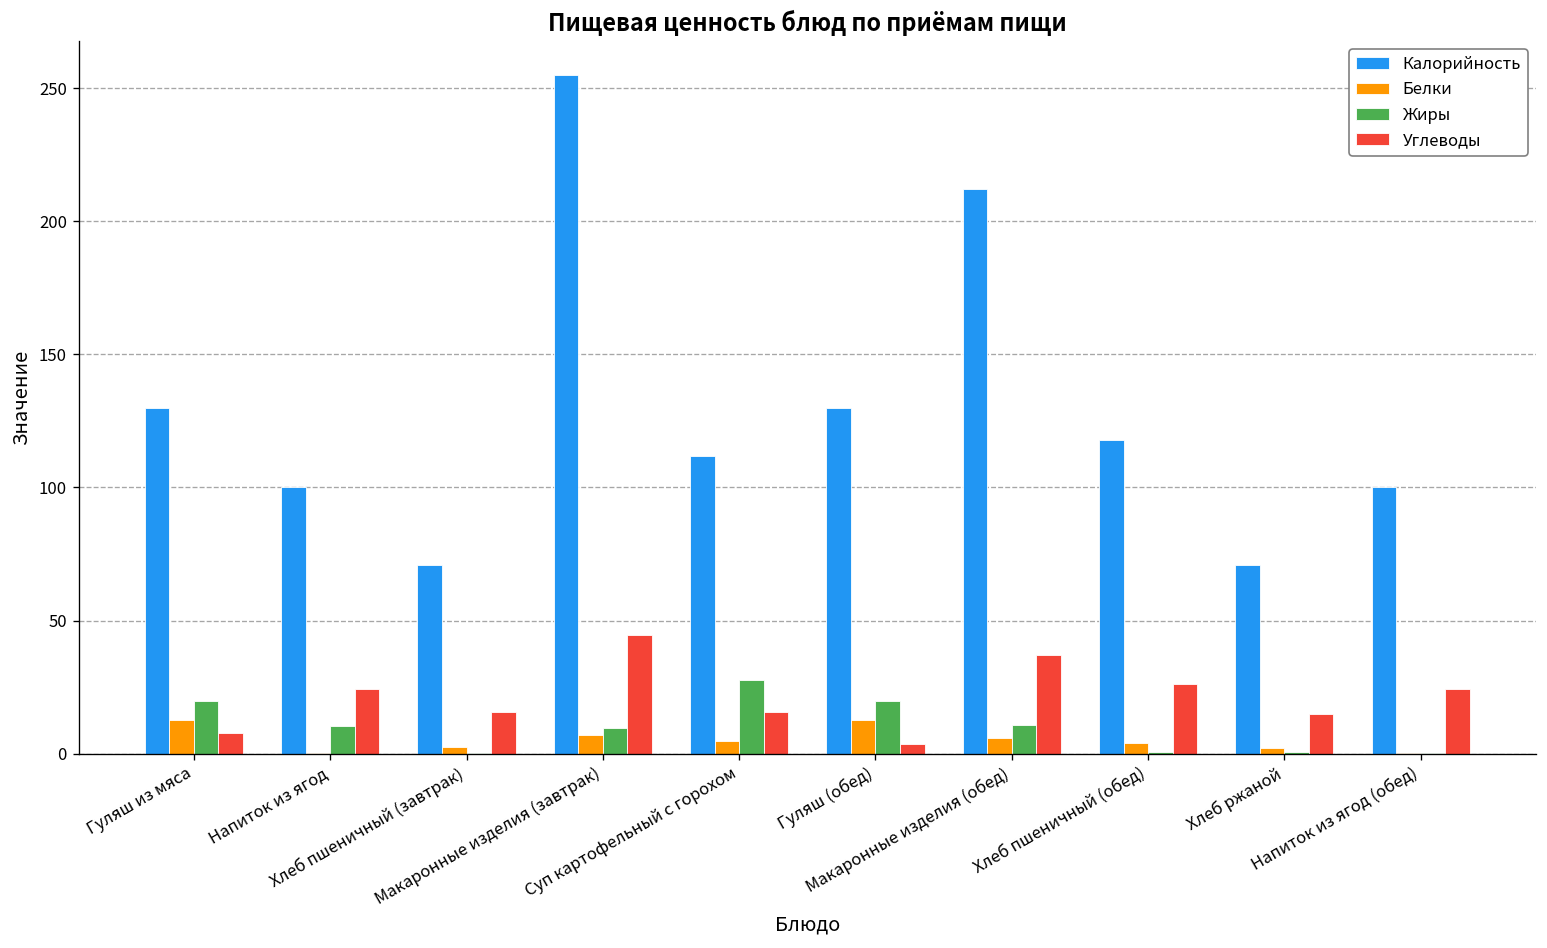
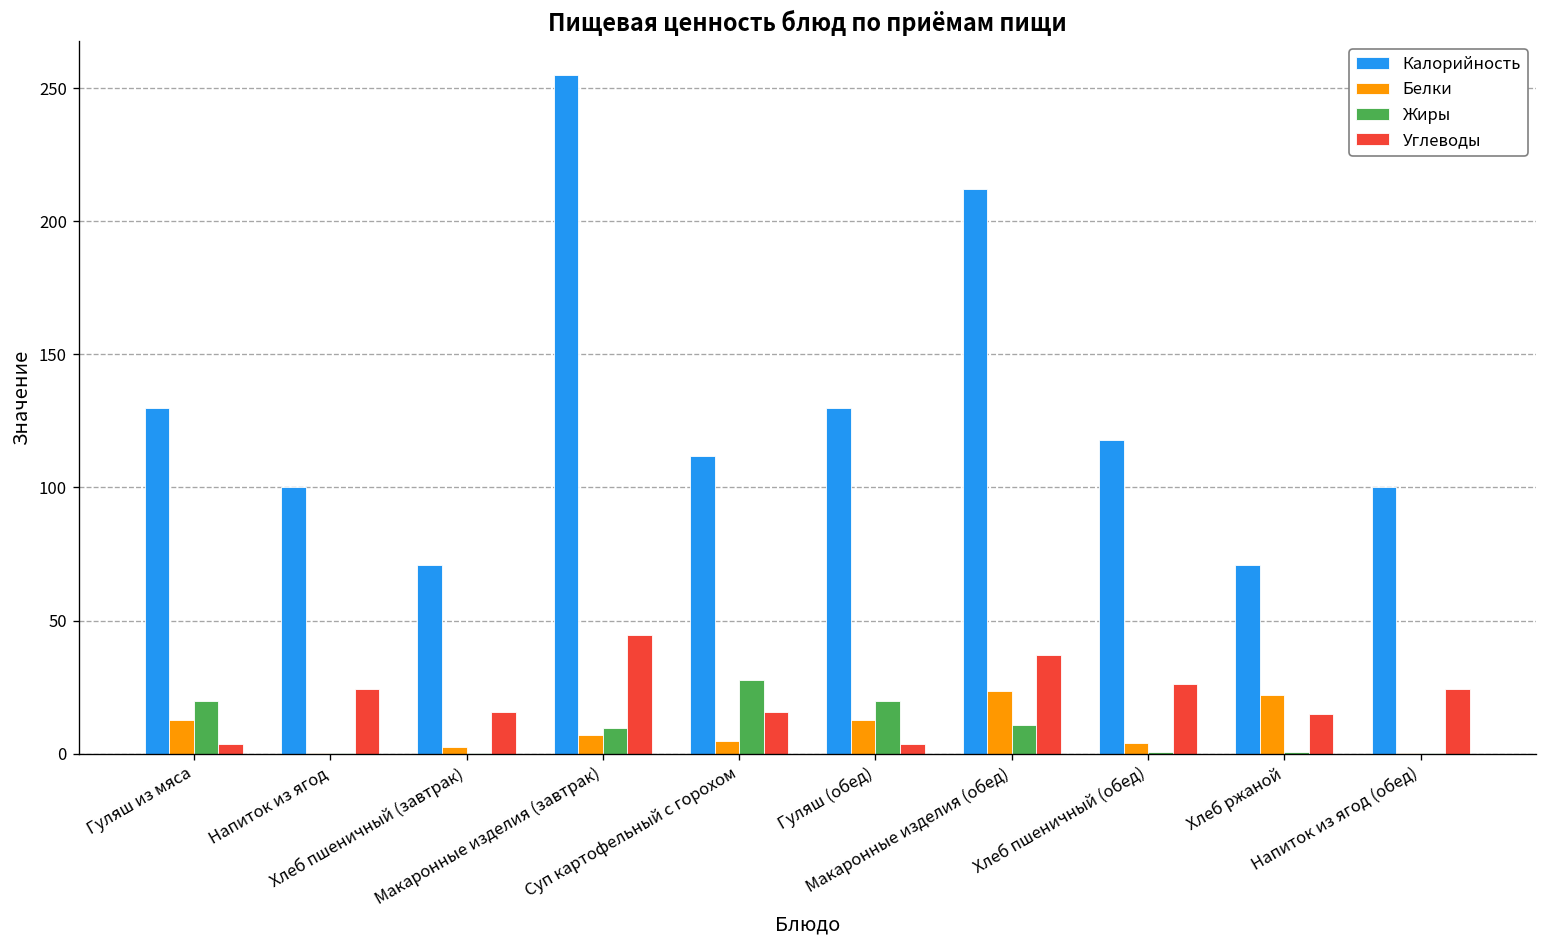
Углеводы, Гуляш из мяса: 8 -> 4
Жиры, Напиток из ягод: 11 -> 0
Белки, Макаронные изделия (обед): 6 -> 24
Белки, Хлеб ржаной: 2 -> 22
